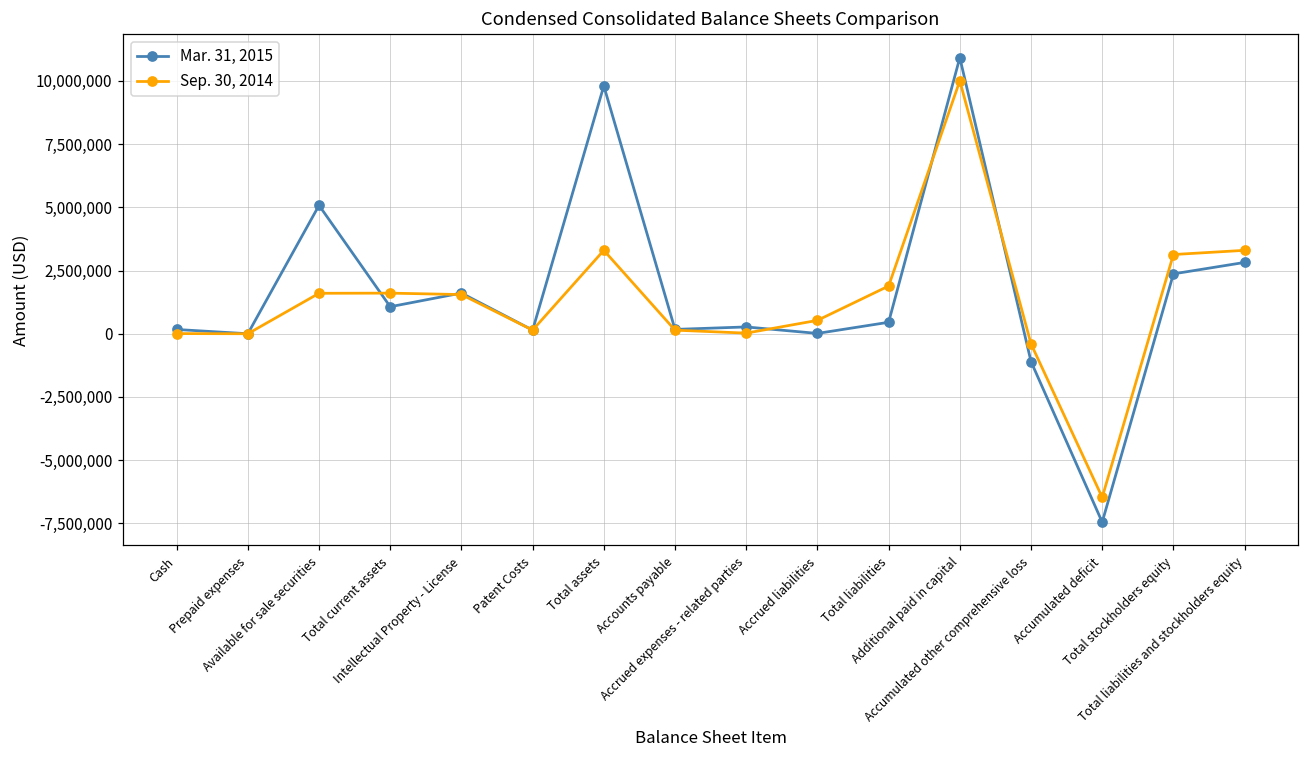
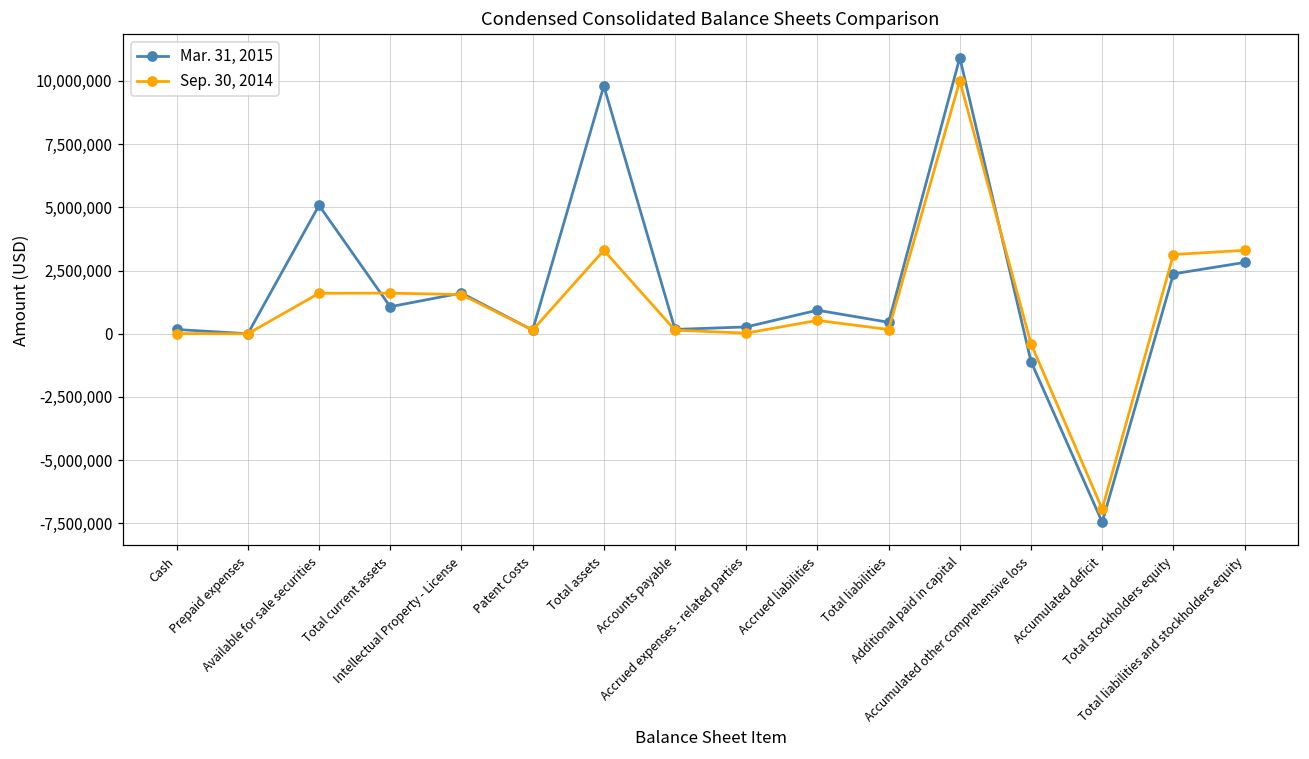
Mar. 31, 2015, Accrued liabilities: 0 -> 900,000
Sep. 30, 2014, Total liabilities: 1,900,000 -> 200,000
Sep. 30, 2014, Accumulated deficit: -6,500,000 -> -6,900,000
